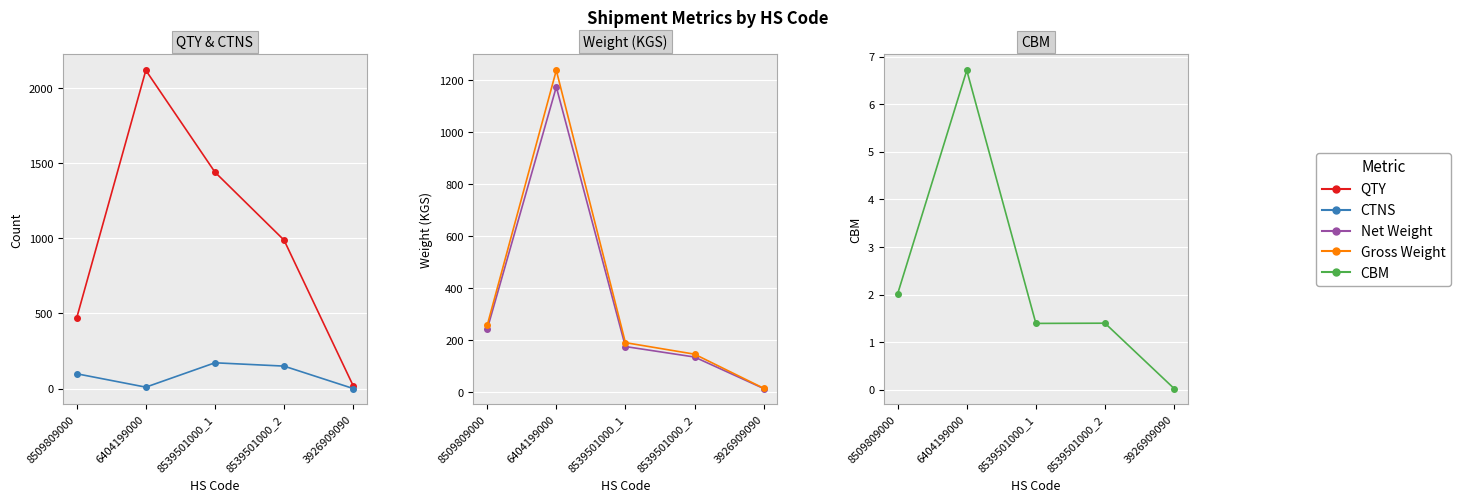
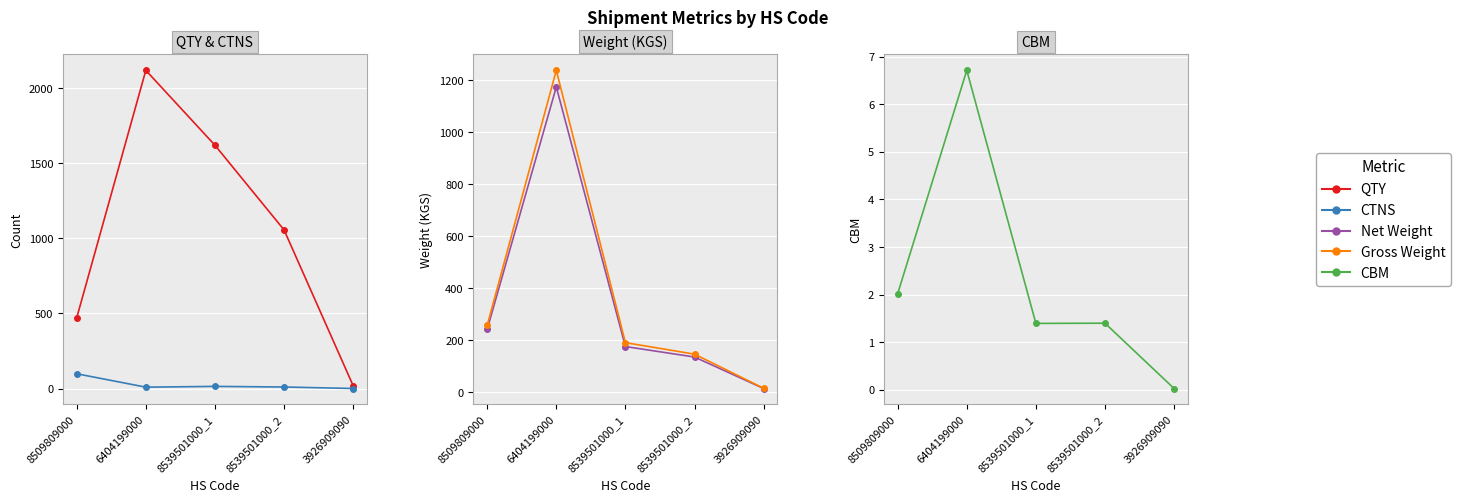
QTY & CTNS, QTY, 8539501000_1: 1440 -> 1620
QTY & CTNS, CTNS, 8539501000_1: 170 -> 20
QTY & CTNS, QTY, 8539501000_2: 990 -> 1060
QTY & CTNS, CTNS, 8539501000_2: 150 -> 10
